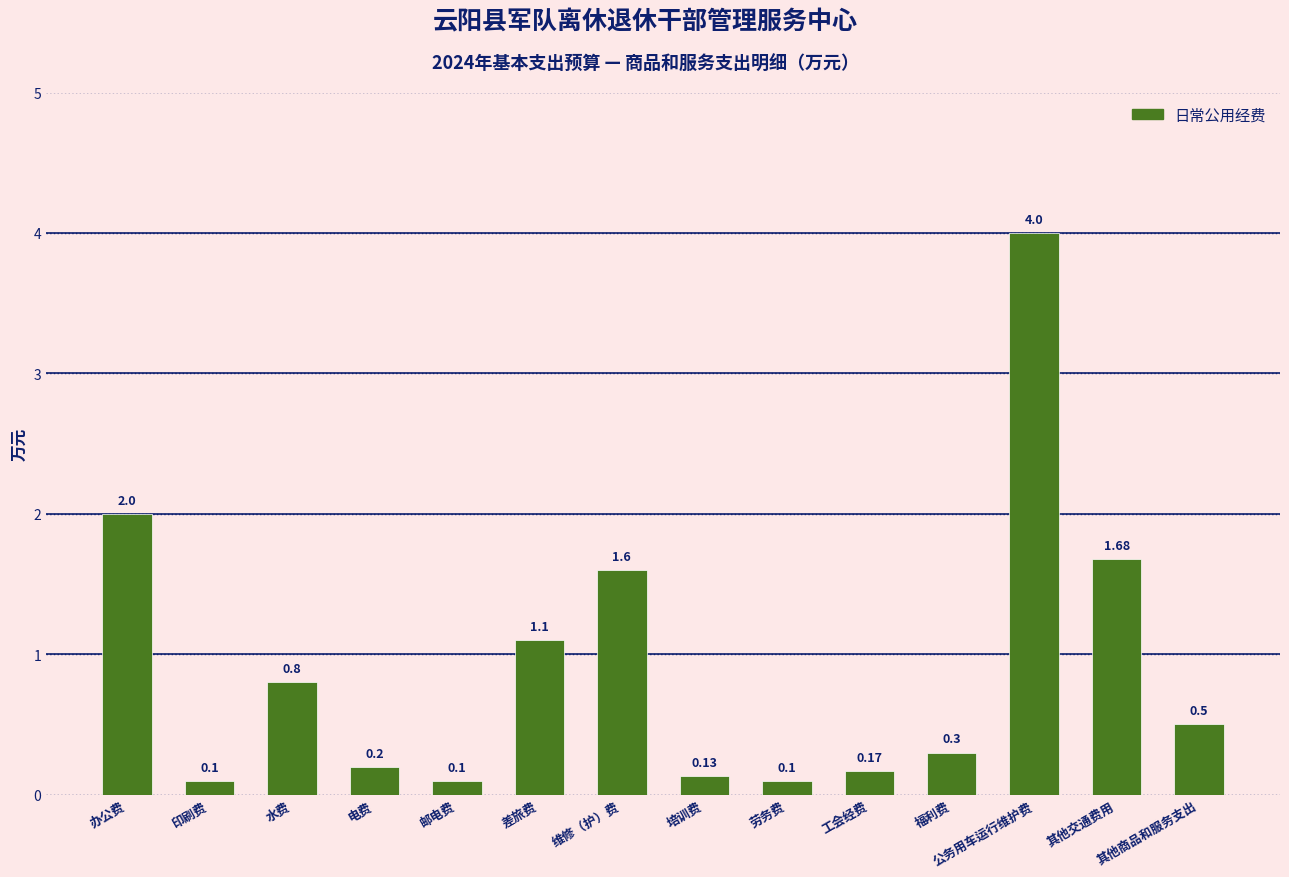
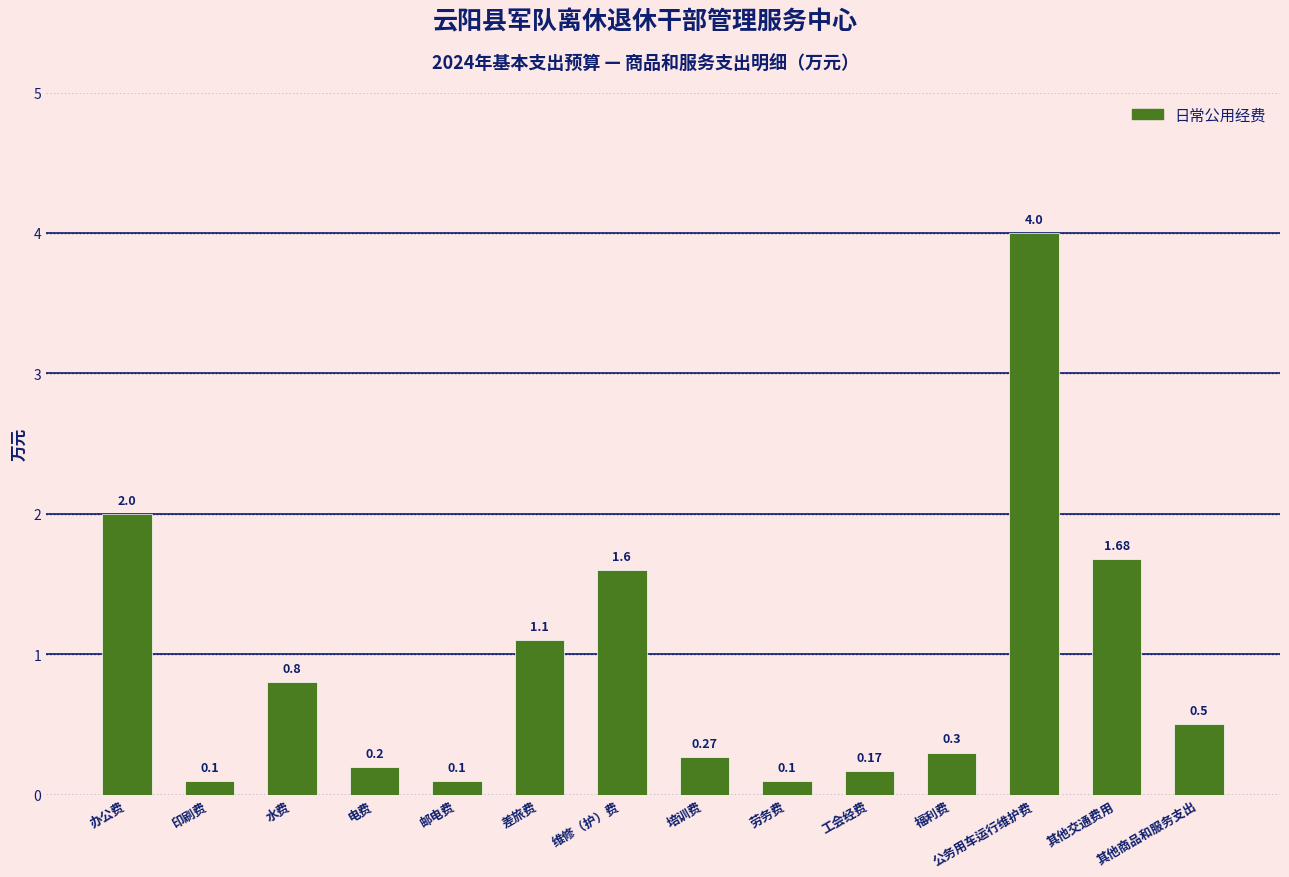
培训费: 0.13 -> 0.27
